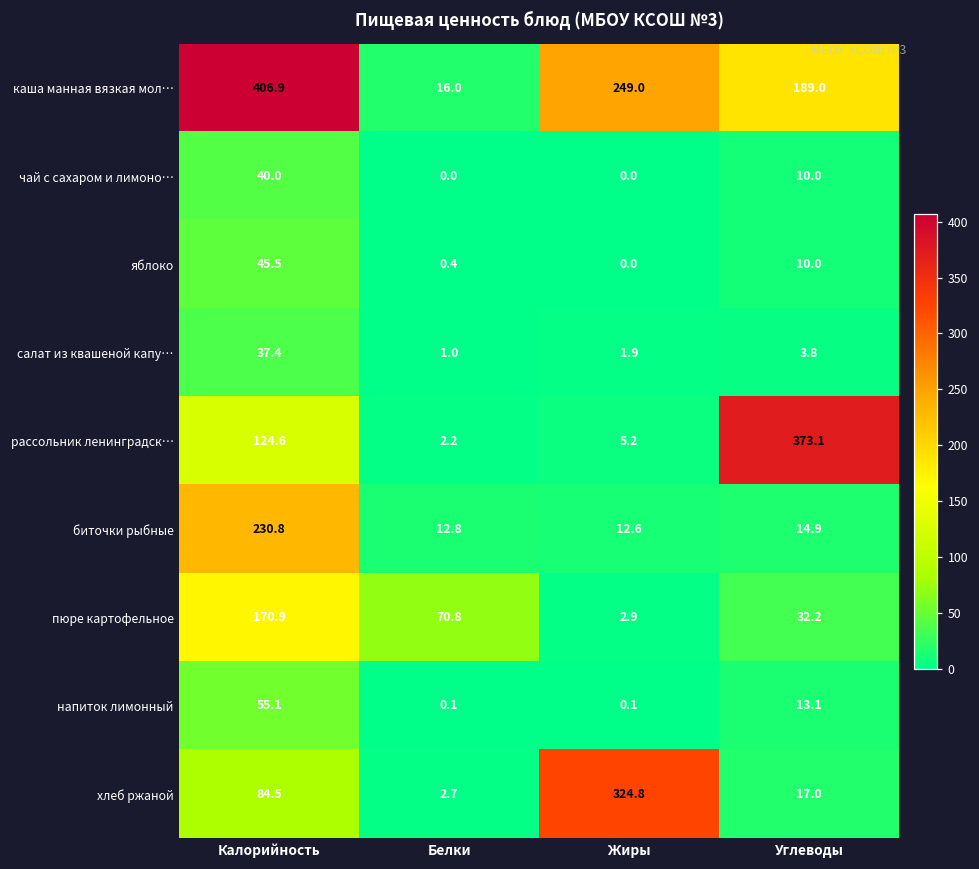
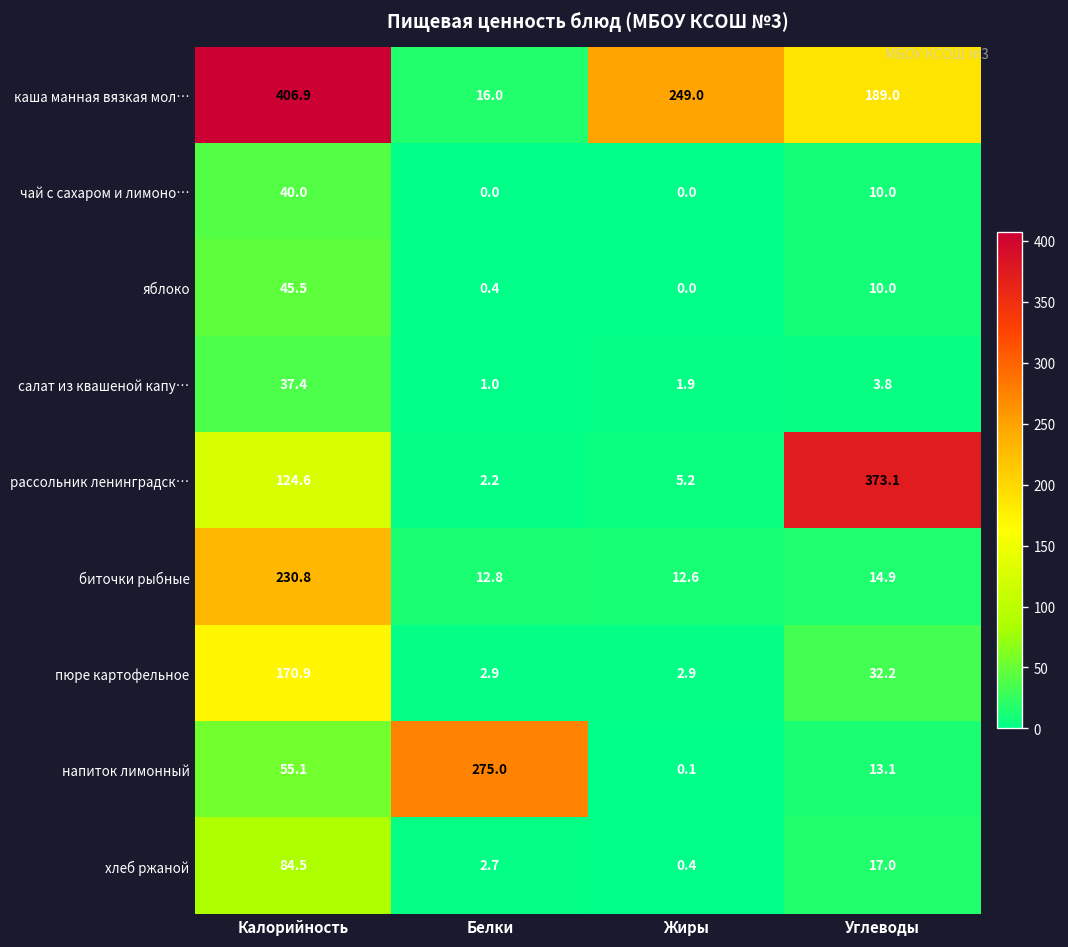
пюре картофельное, Белки: 70.8 -> 2.9
напиток лимонный, Белки: 0.1 -> 275.0
хлеб ржаной, Жиры: 324.8 -> 0.4
